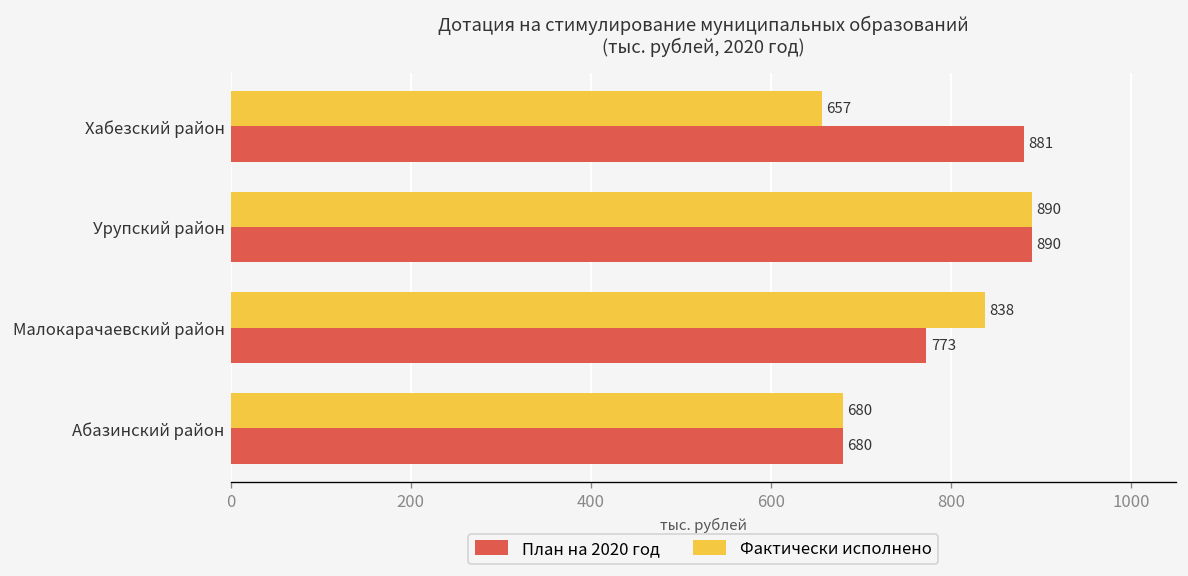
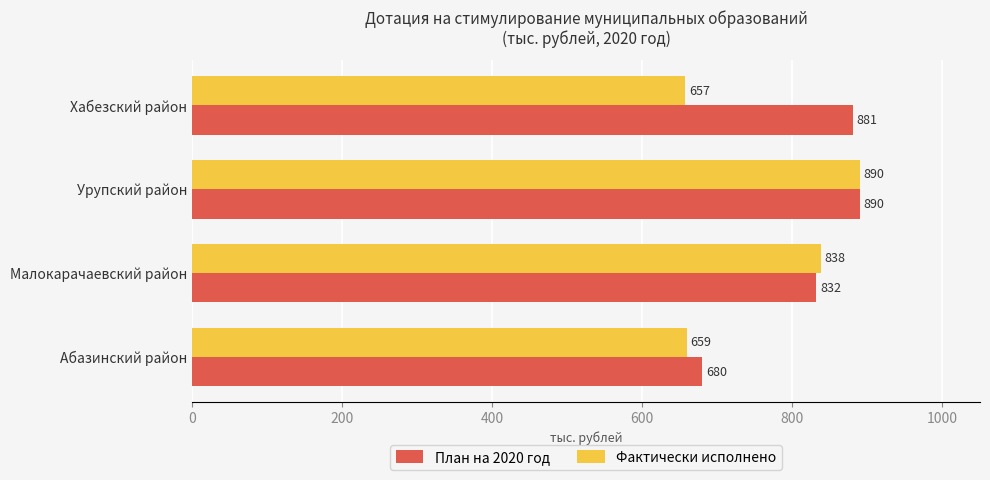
План на 2020 год, Малокарачаевский район: 773 -> 832
Фактически исполнено, Абазинский район: 680 -> 659
